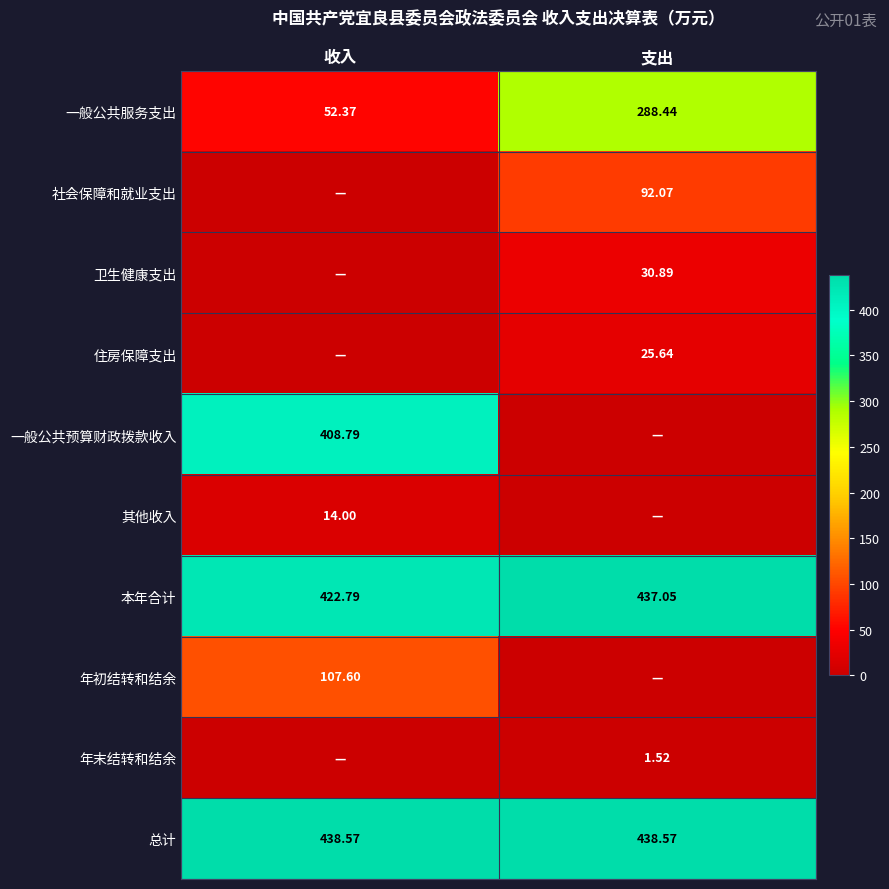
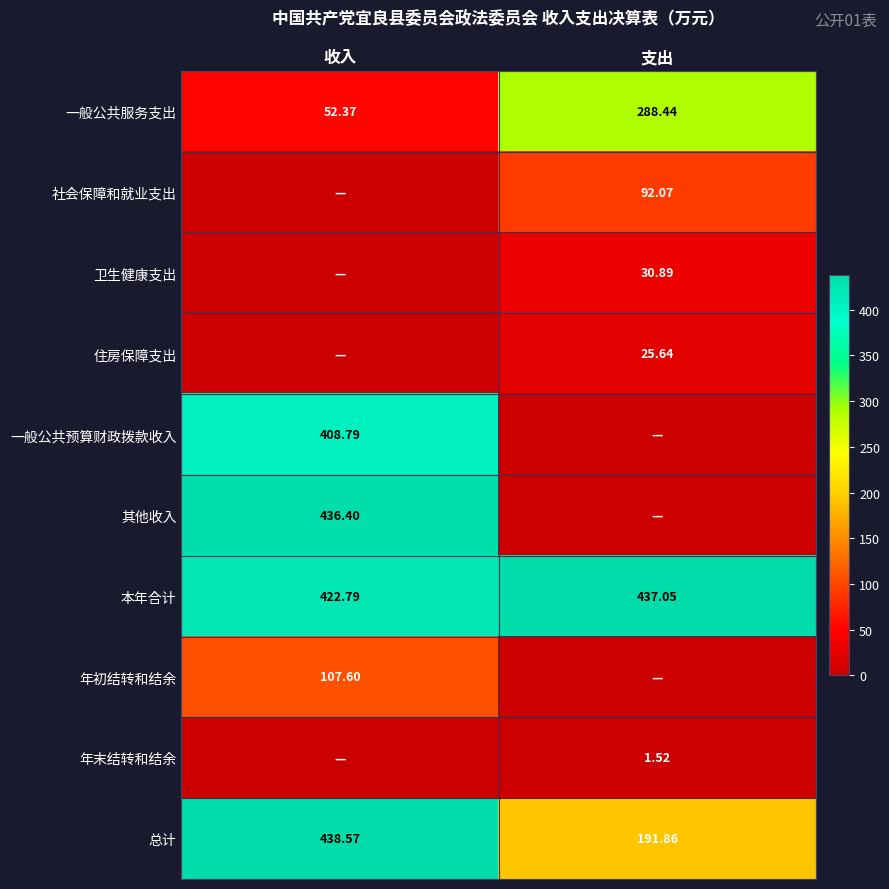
其他收入, 收入: 14.00 -> 436.40
总计, 支出: 438.57 -> 191.86
